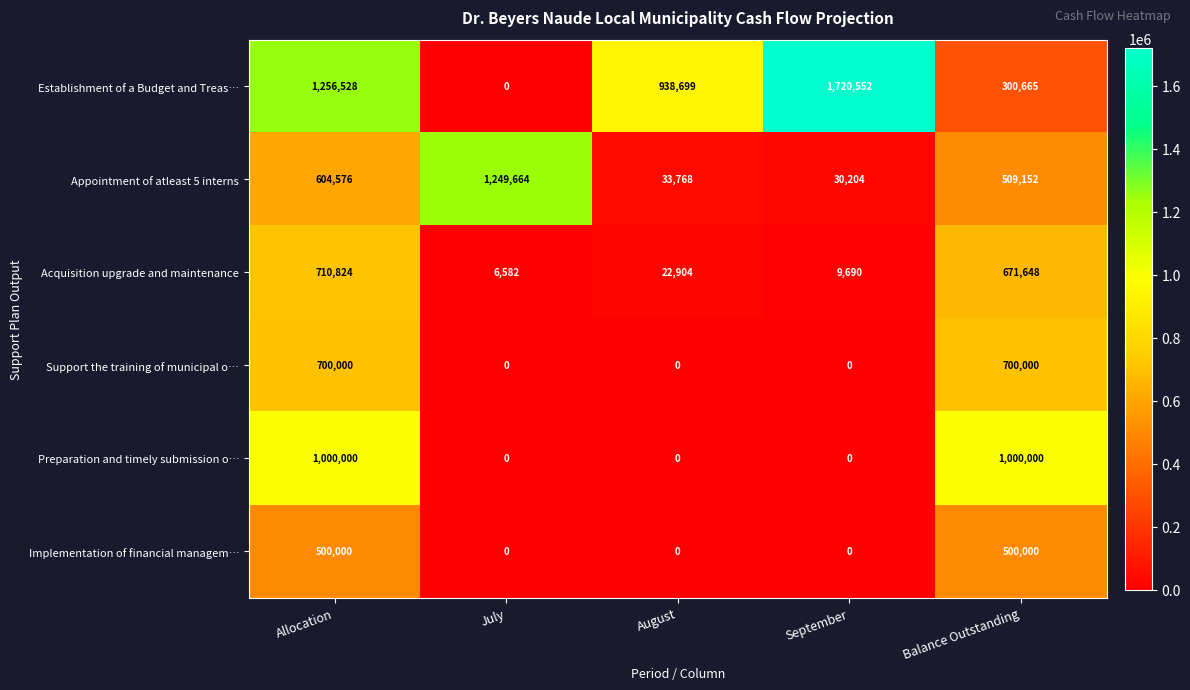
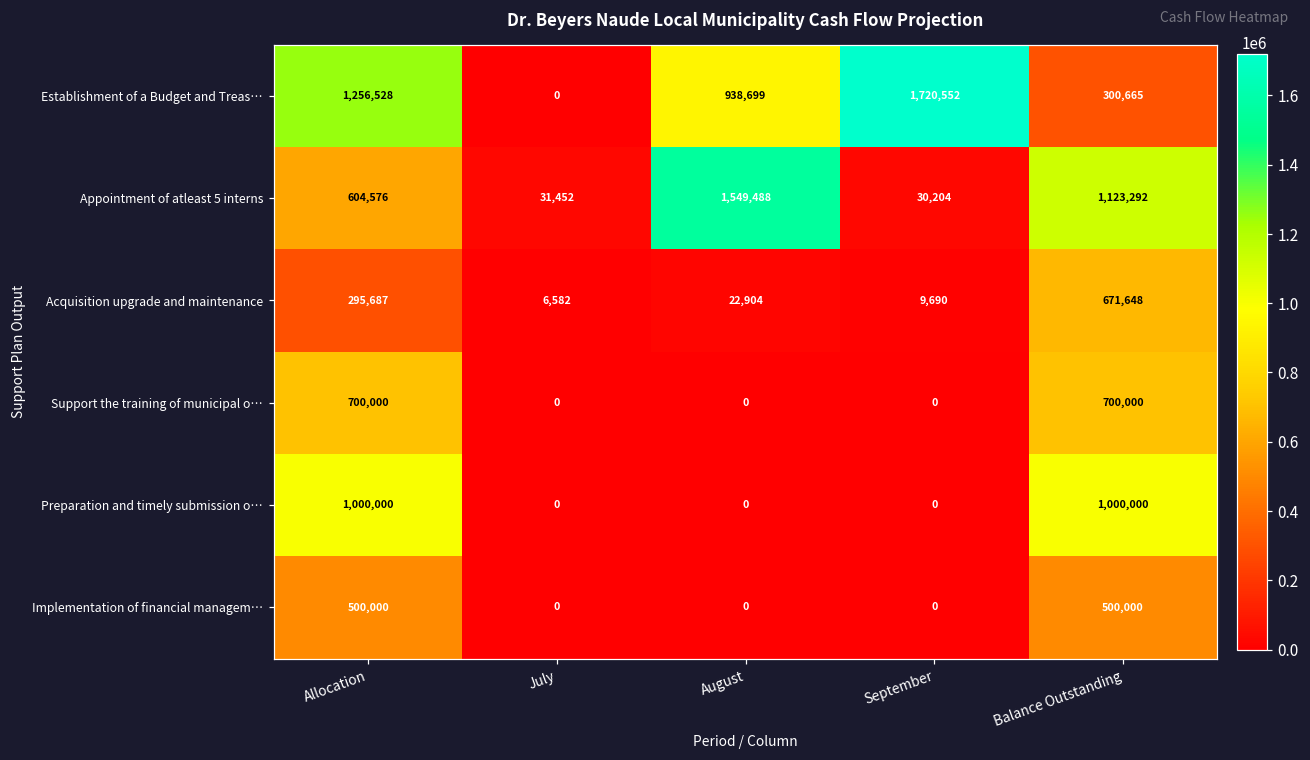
Appointment of atleast 5 interns, July: 1,249,664 -> 31,452
Appointment of atleast 5 interns, August: 33,768 -> 1,549,488
Appointment of atleast 5 interns, Balance Outstanding: 509,152 -> 1,123,292
Acquisition upgrade and maintenance, Allocation: 710,824 -> 295,687
